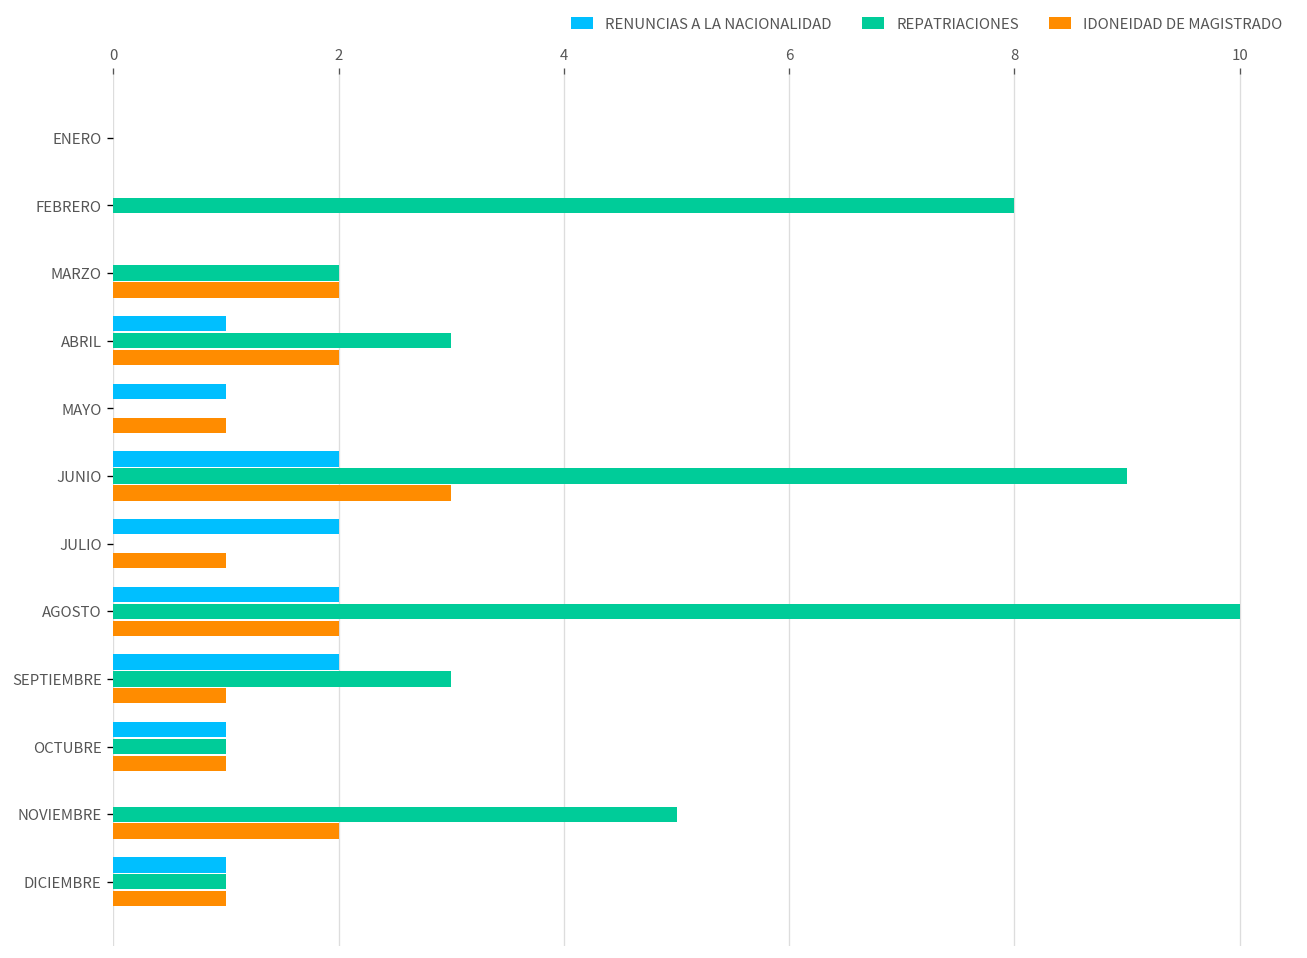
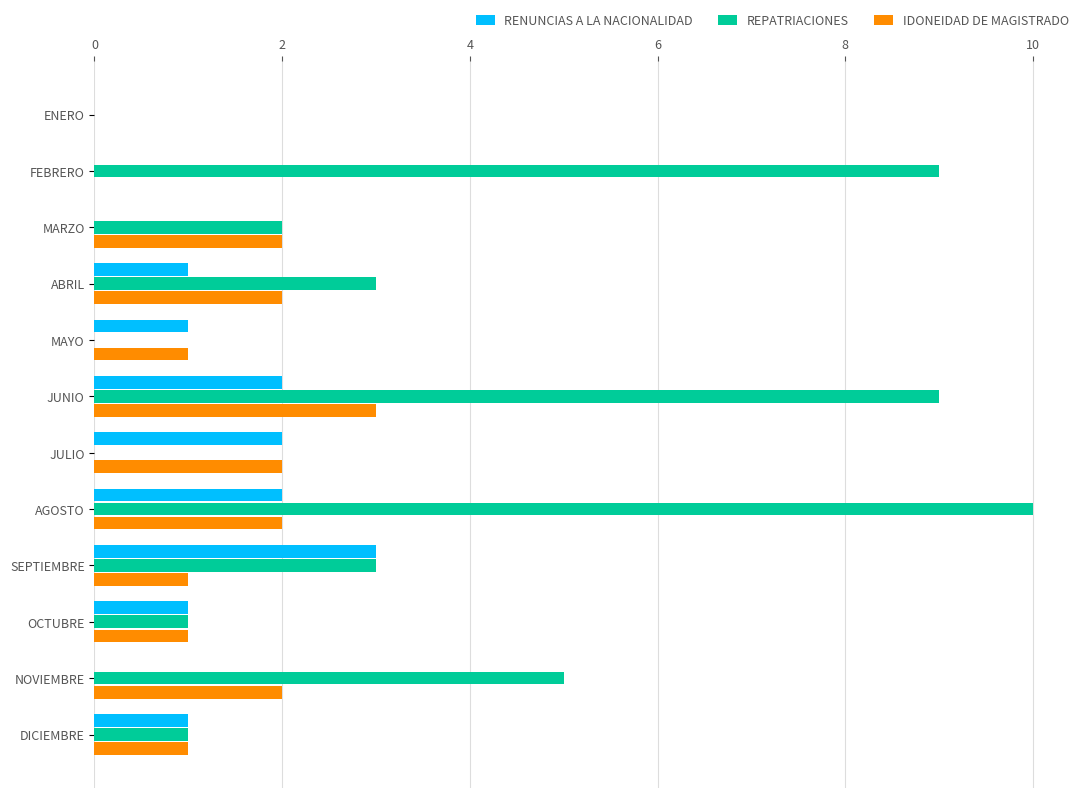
REPATRIACIONES, FEBRERO: 8 -> 9
IDONEIDAD DE MAGISTRADO, JULIO: 1 -> 2
RENUNCIAS A LA NACIONALIDAD, SEPTIEMBRE: 2 -> 3
